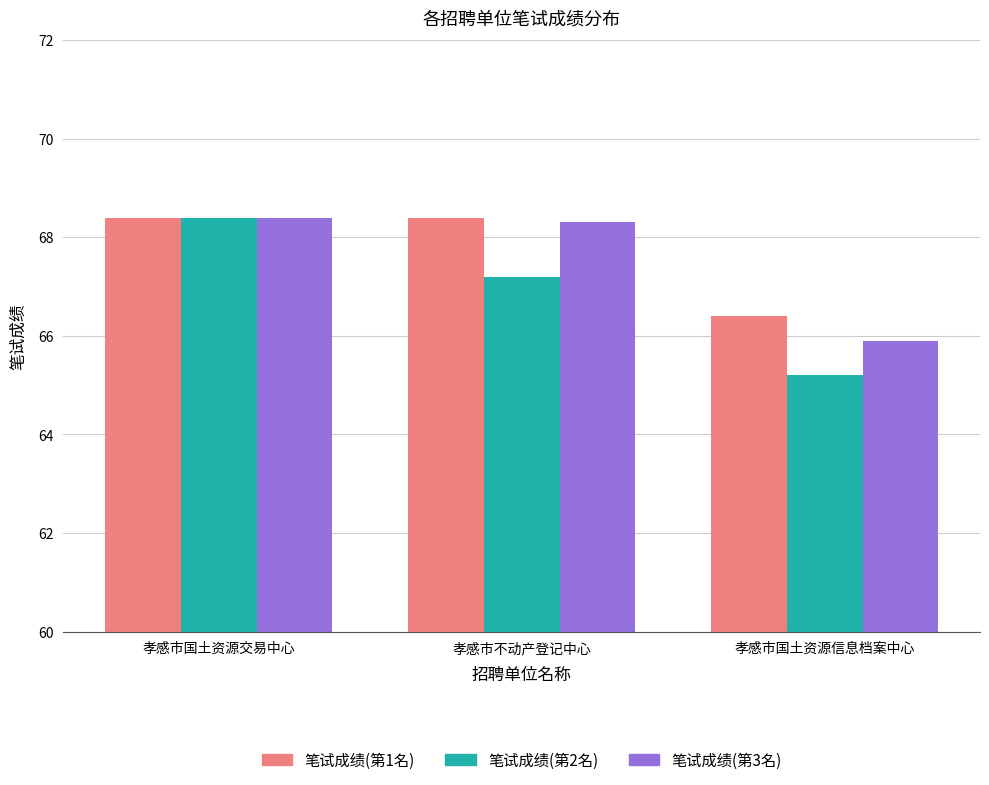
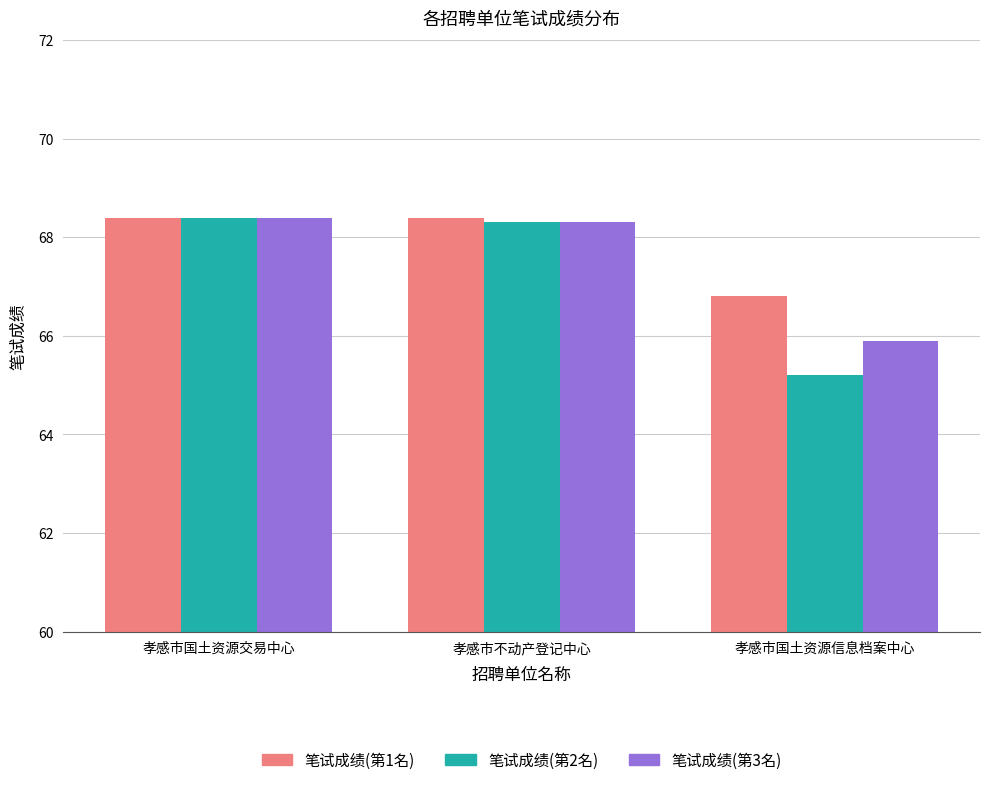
笔试成绩(第2名), 孝感市不动产登记中心: 67.2 -> 68.3
笔试成绩(第1名), 孝感市国土资源信息档案中心: 66.4 -> 66.8
